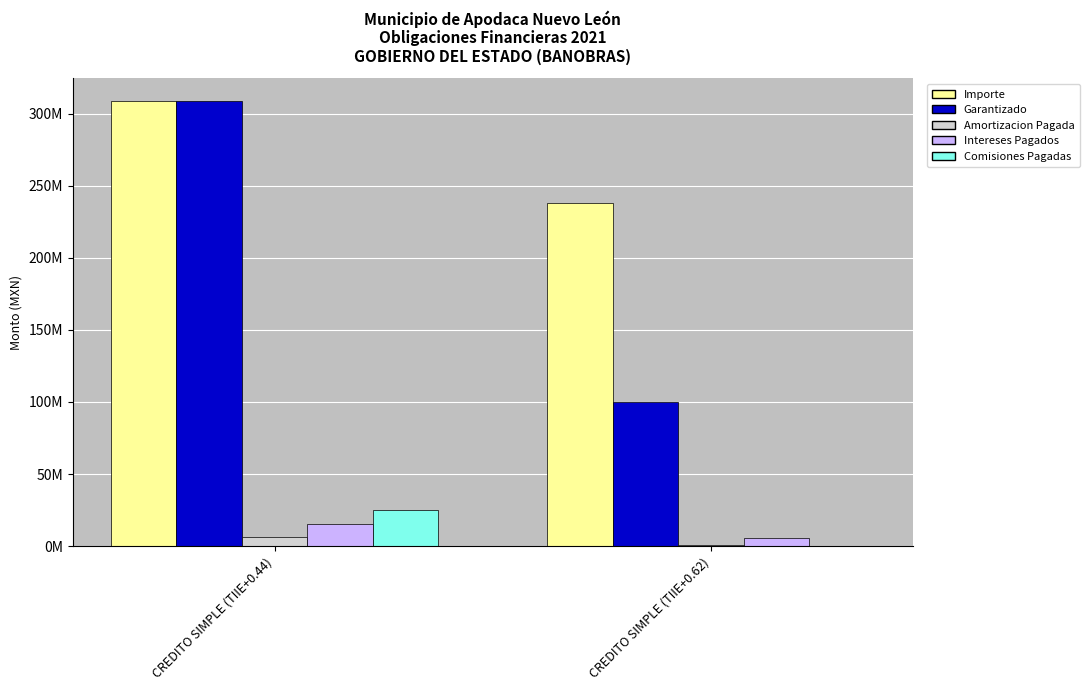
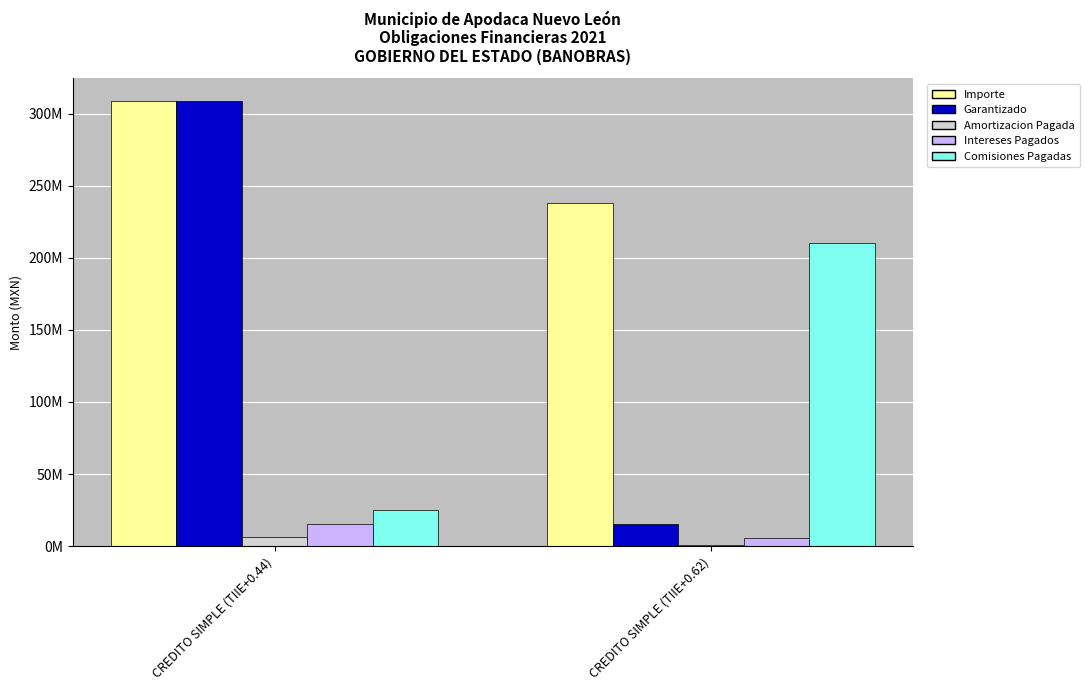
Garantizado, CREDITO SIMPLE (TIIE+0.62): 100000000 -> 16000000
Comisiones Pagadas, CREDITO SIMPLE (TIIE+0.62): 0 -> 211000000
